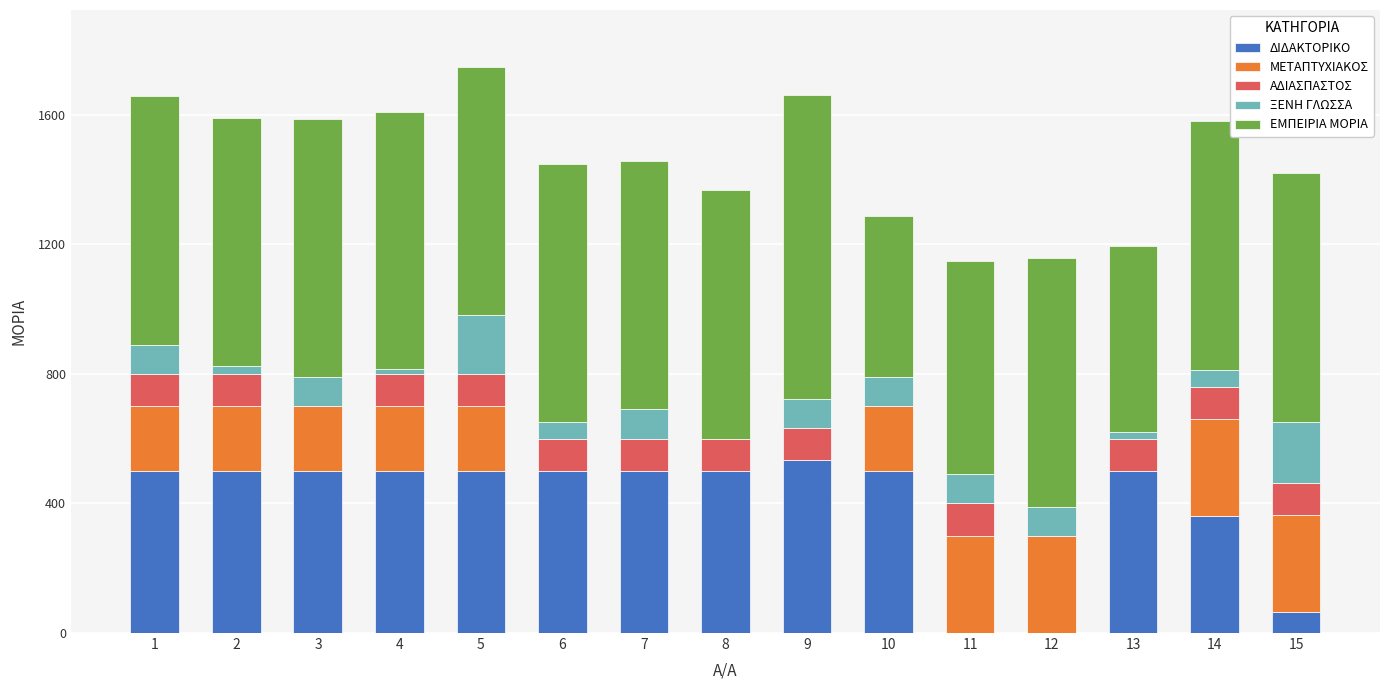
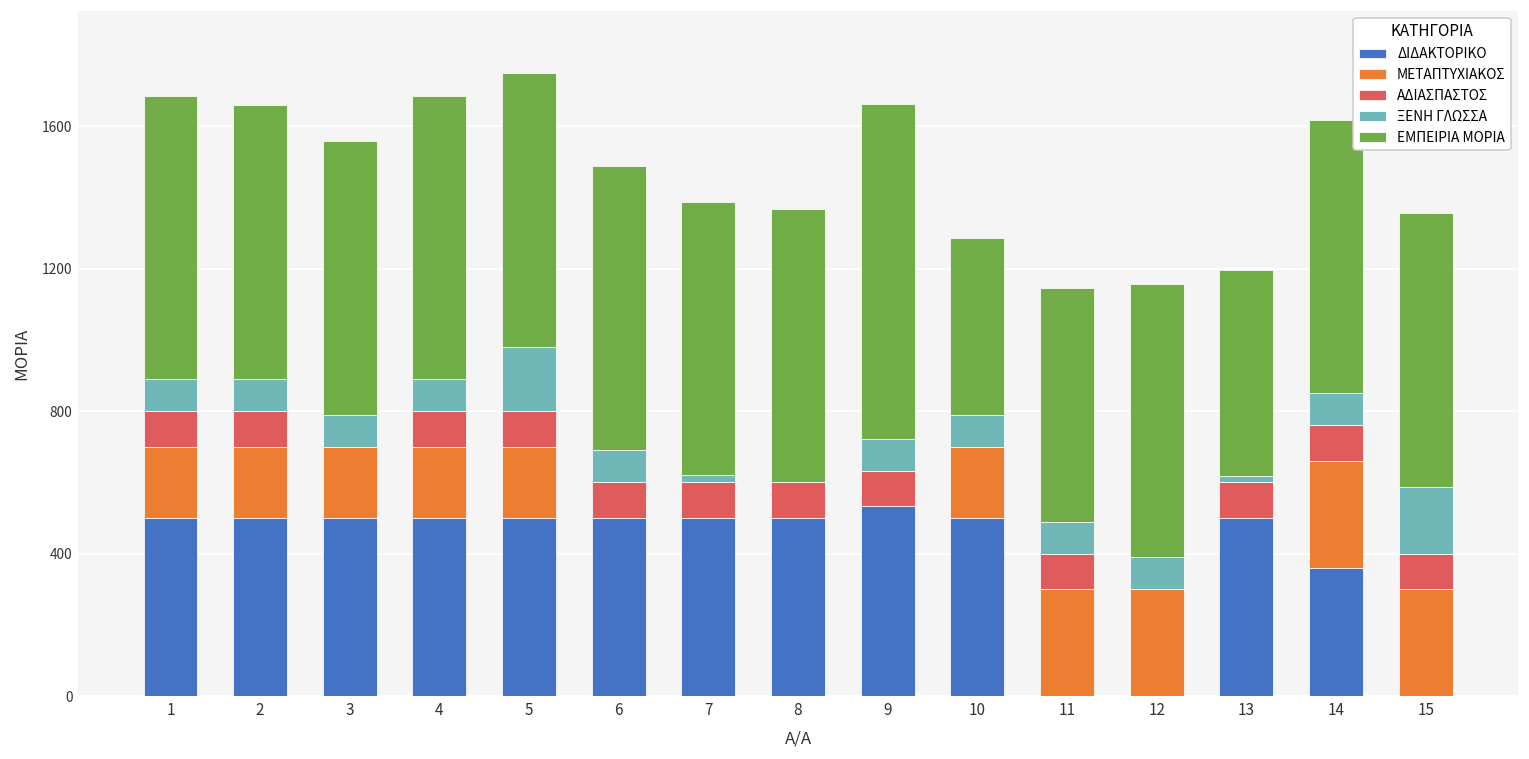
ΕΜΠΕΙΡΙΑ ΜΟΡΙΑ, 1: 770 -> 790
ΞΕΝΗ ΓΛΩΣΣΑ, 2: 20 -> 90
ΕΜΠΕΙΡΙΑ ΜΟΡΙΑ, 3: 800 -> 770
ΞΕΝΗ ΓΛΩΣΣΑ, 4: 20 -> 90
ΞΕΝΗ ΓΛΩΣΣΑ, 6: 50 -> 90
ΞΕΝΗ ΓΛΩΣΣΑ, 7: 90 -> 20
ΞΕΝΗ ΓΛΩΣΣΑ, 14: 50 -> 90
ΔΙΔΑΚΤΟΡΙΚΟ, 15: 60 -> 0
